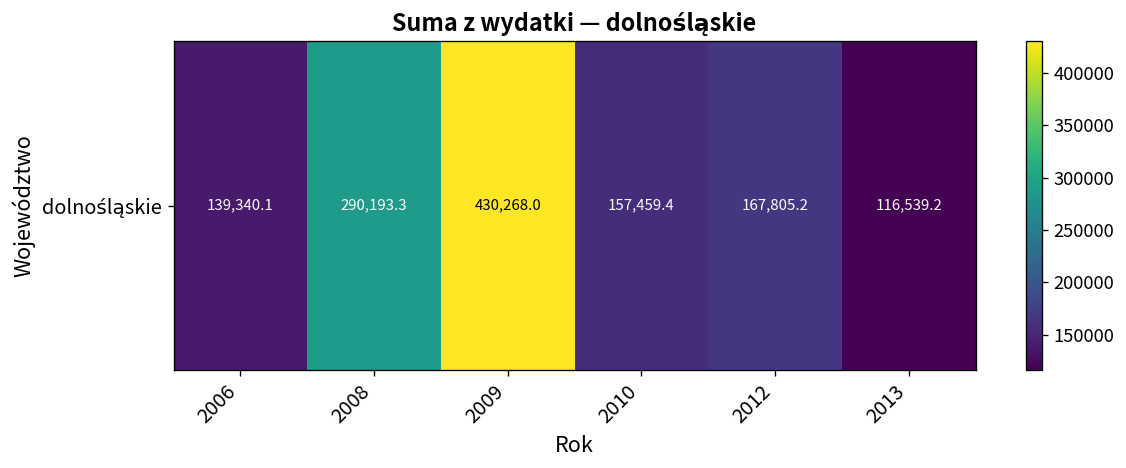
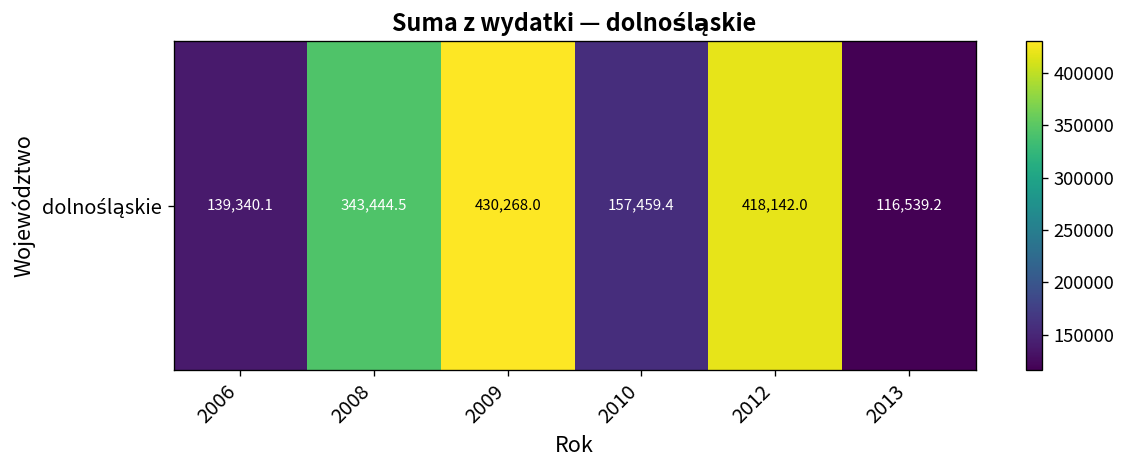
dolnośląskie, 2008: 290,193.3 -> 343,444.5
dolnośląskie, 2012: 167,805.2 -> 418,142.0
